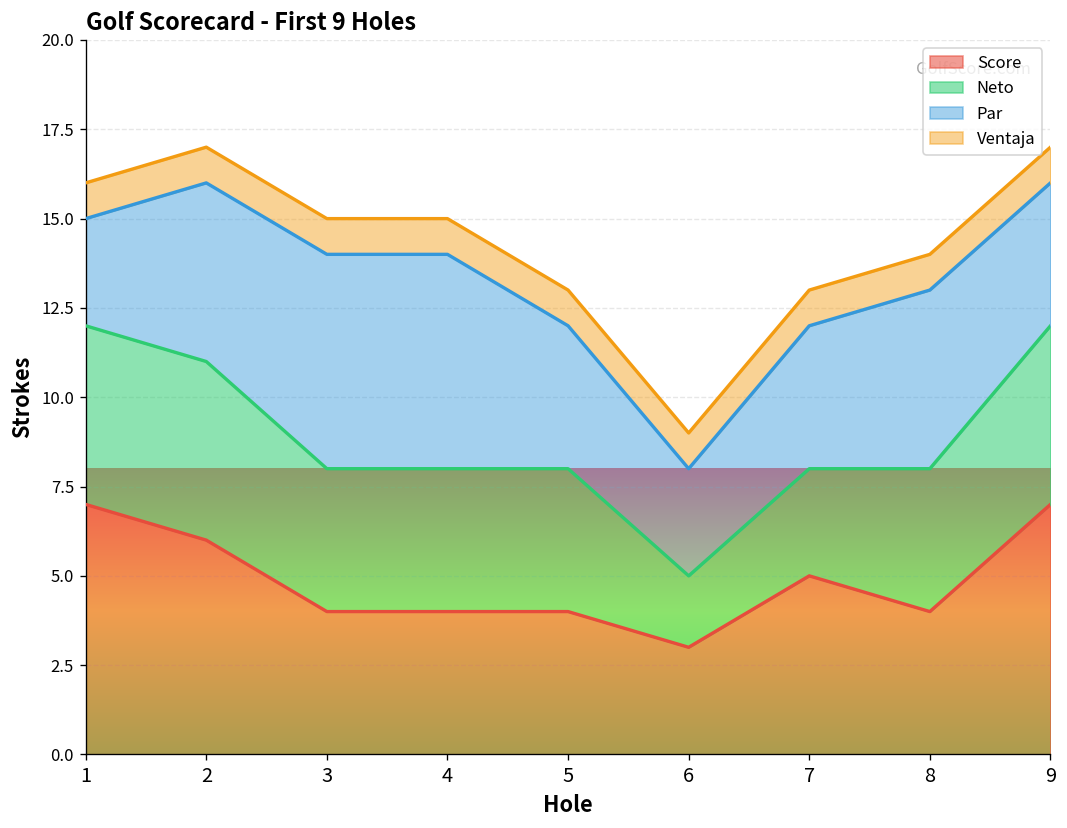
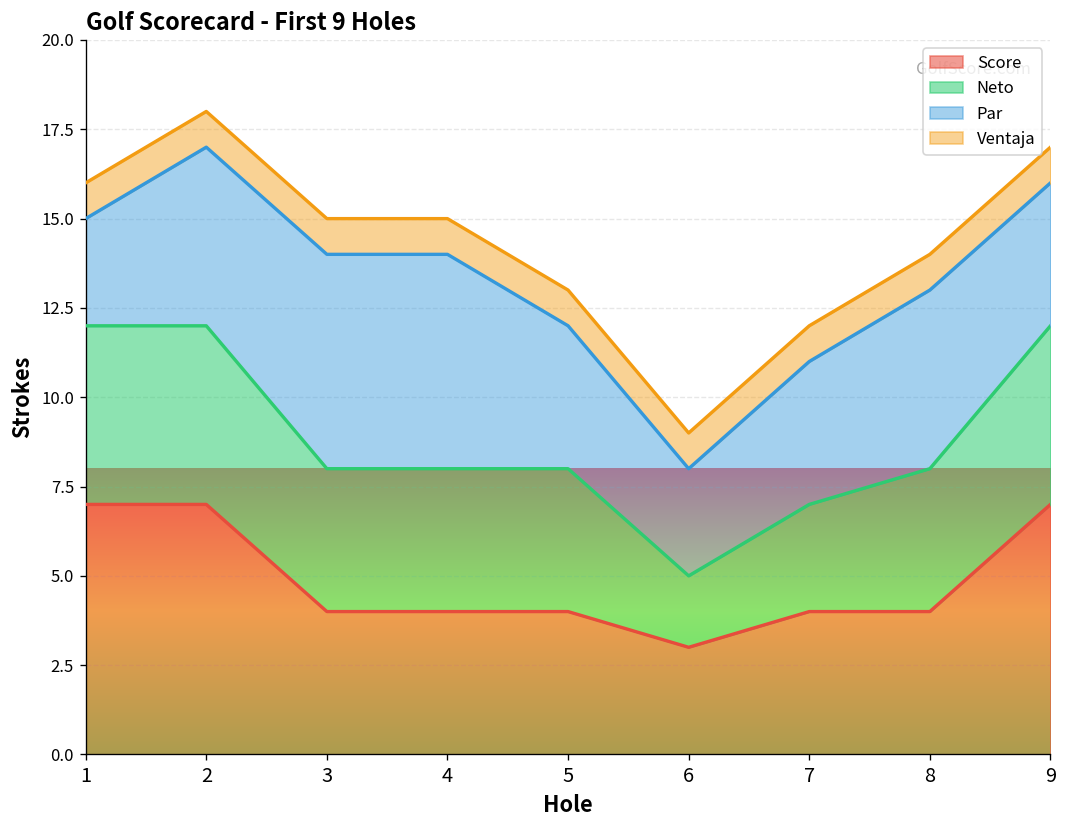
Score, 2: 6 -> 7
Score, 7: 5 -> 4
